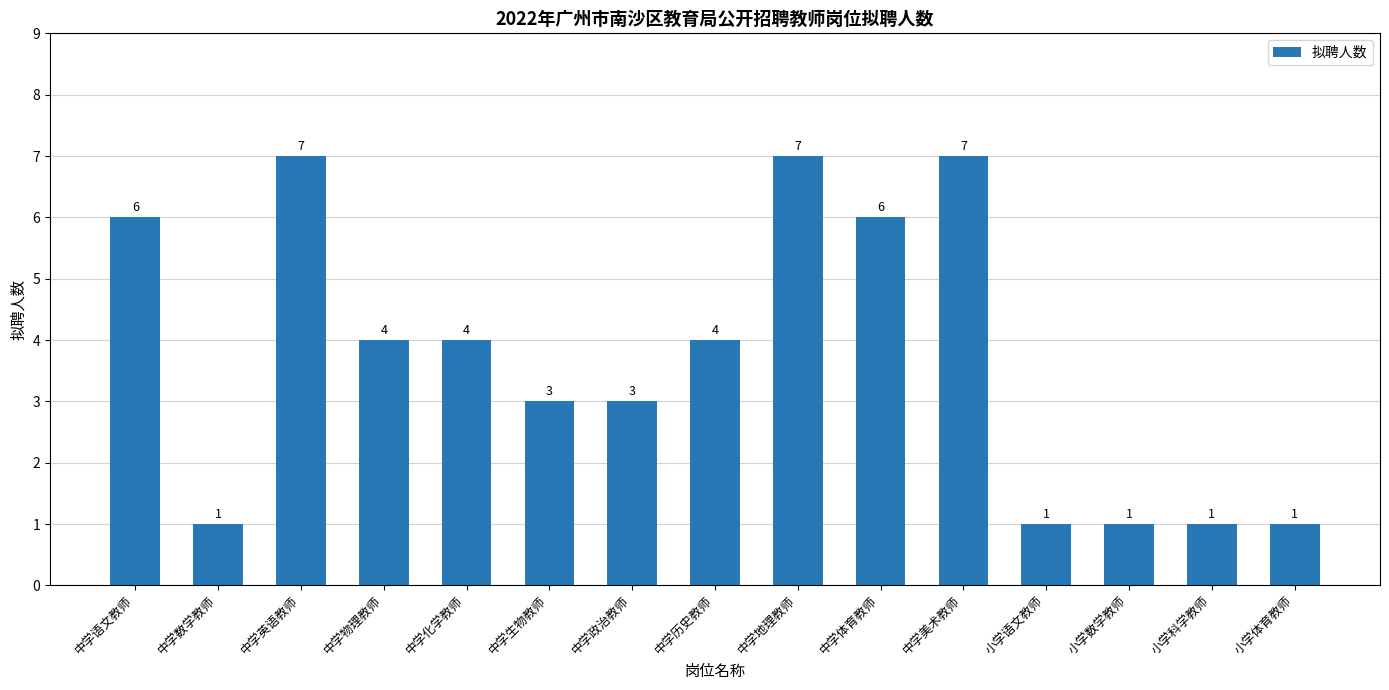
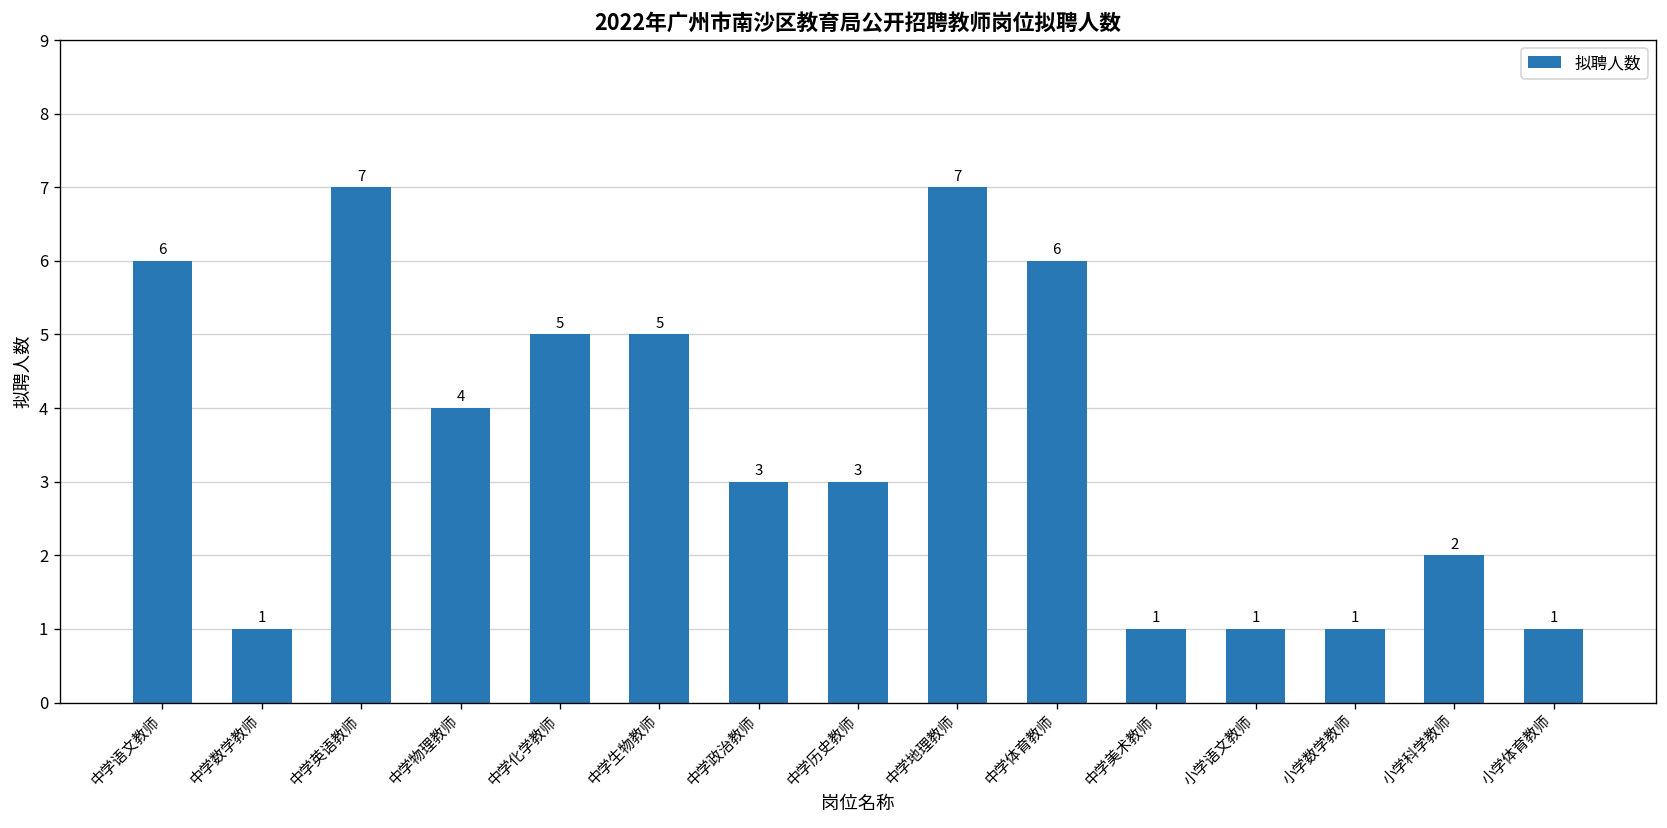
中学化学教师: 4 -> 5
中学生物教师: 3 -> 5
中学历史教师: 4 -> 3
中学美术教师: 7 -> 1
小学科学教师: 1 -> 2
